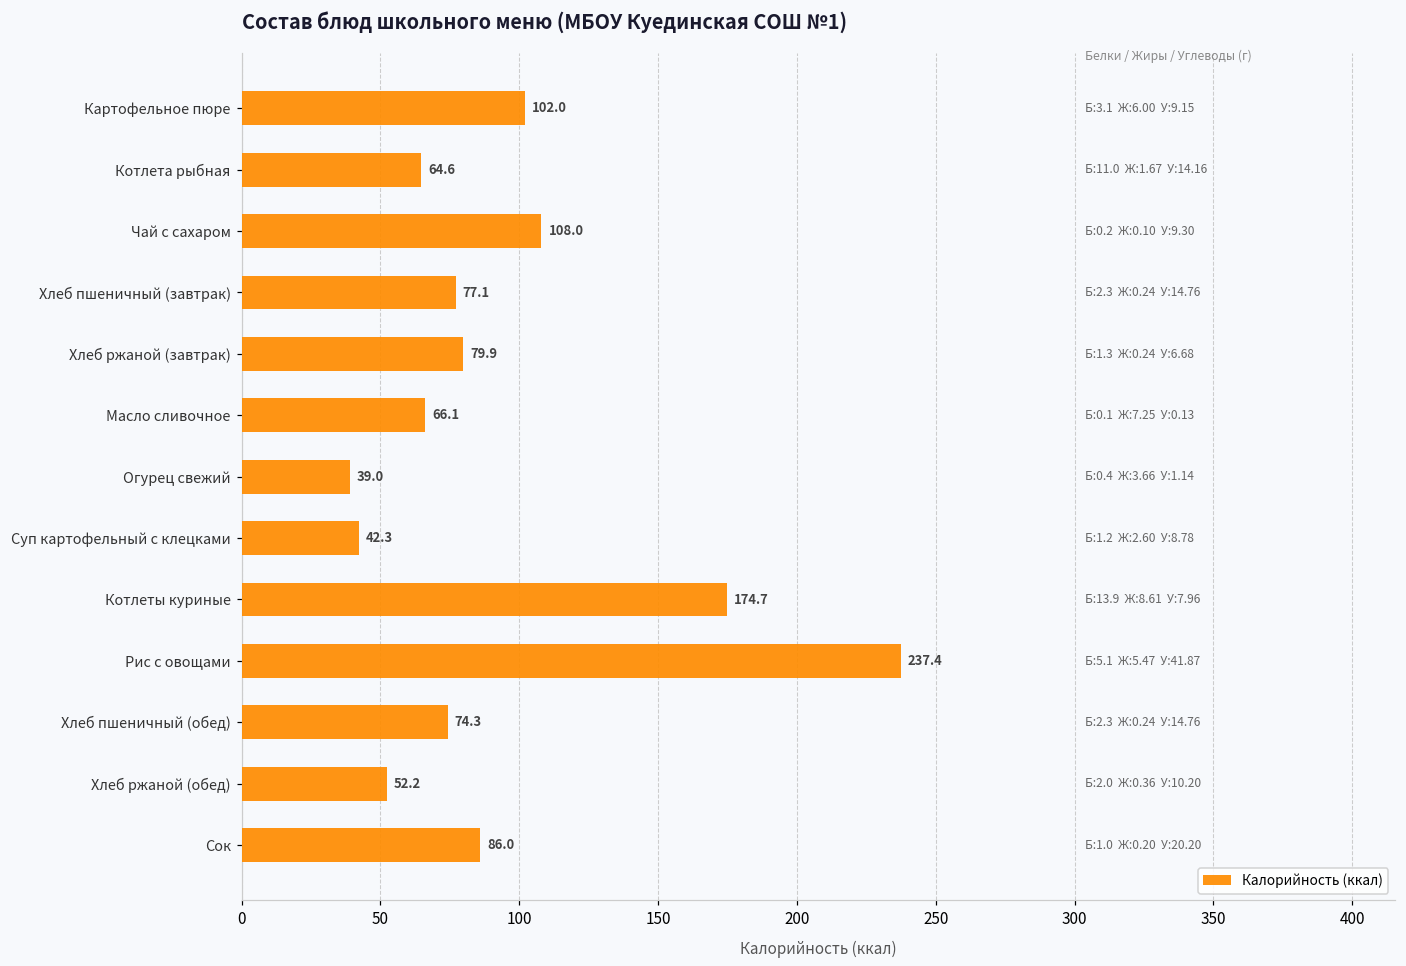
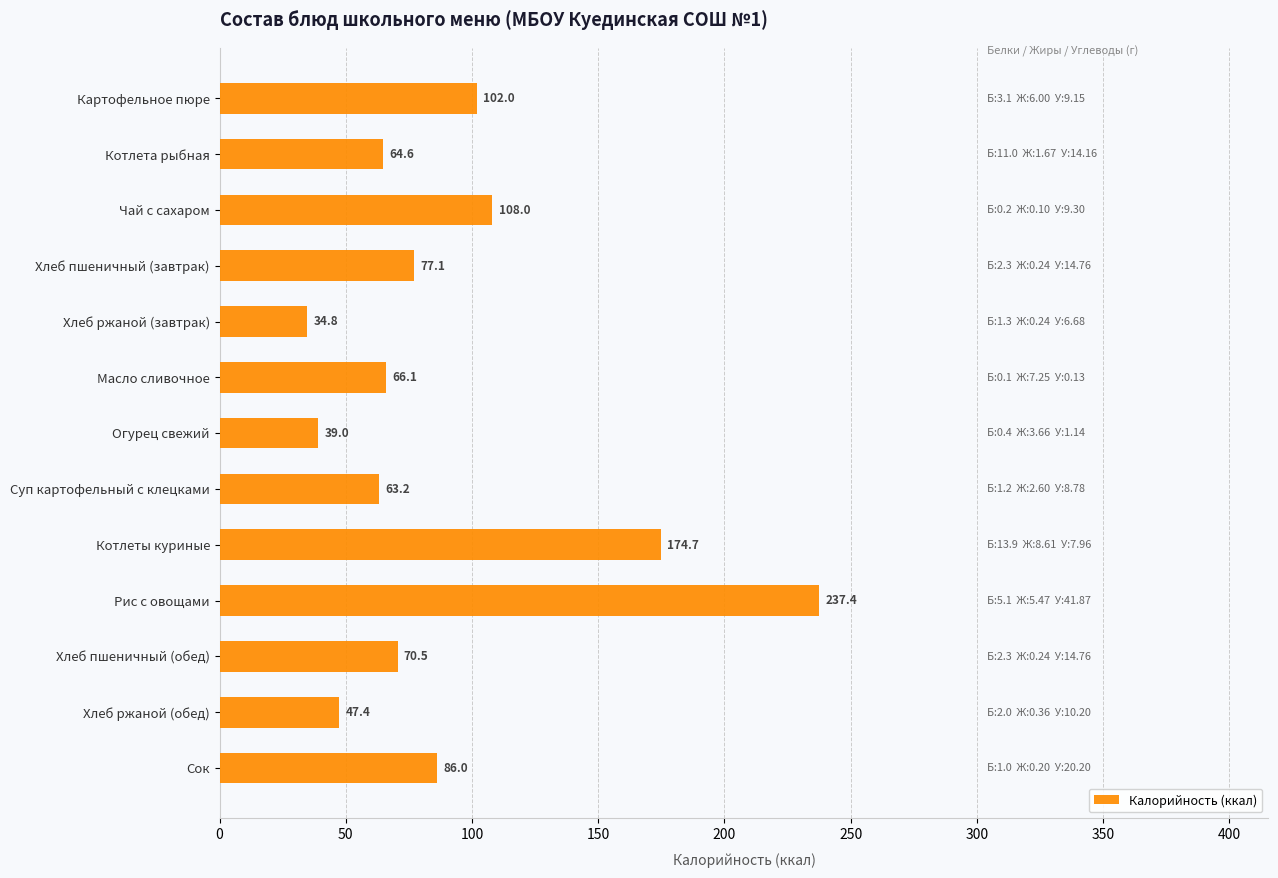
Хлеб ржаной (завтрак): 79.9 -> 34.8
Суп картофельный с клецками: 42.3 -> 63.2
Хлеб пшеничный (обед): 74.3 -> 70.5
Хлеб ржаной (обед): 52.2 -> 47.4
